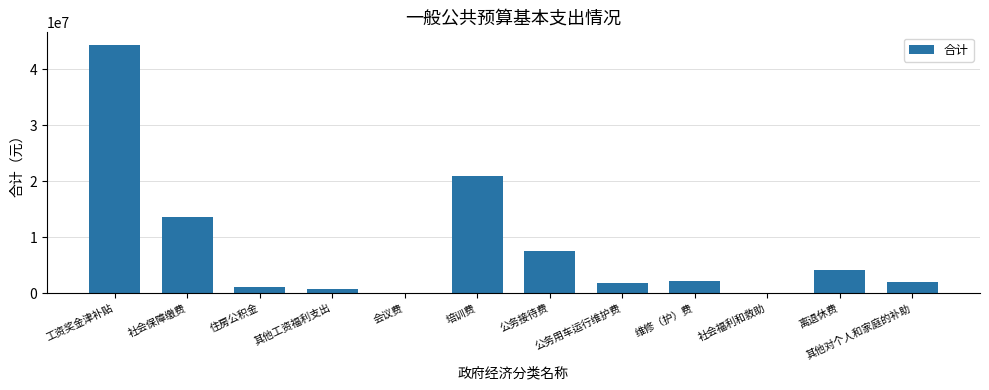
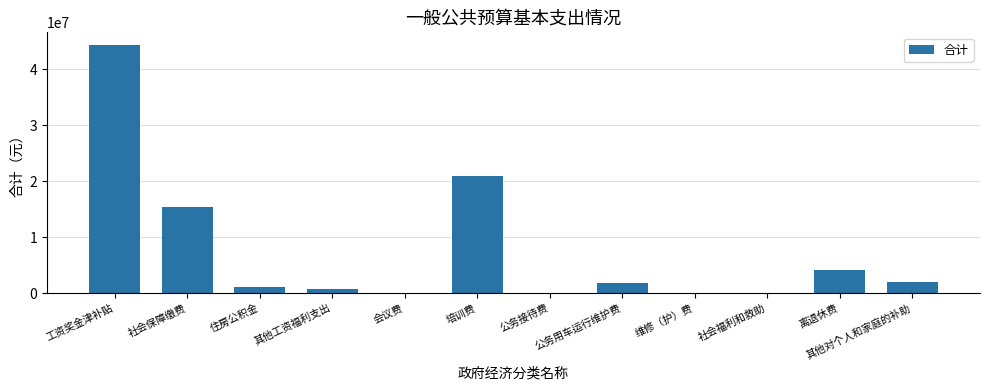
社会保障缴费: 14000000 -> 15000000
公务接待费: 8000000 -> 0
维修（护）费: 2000000 -> 0
